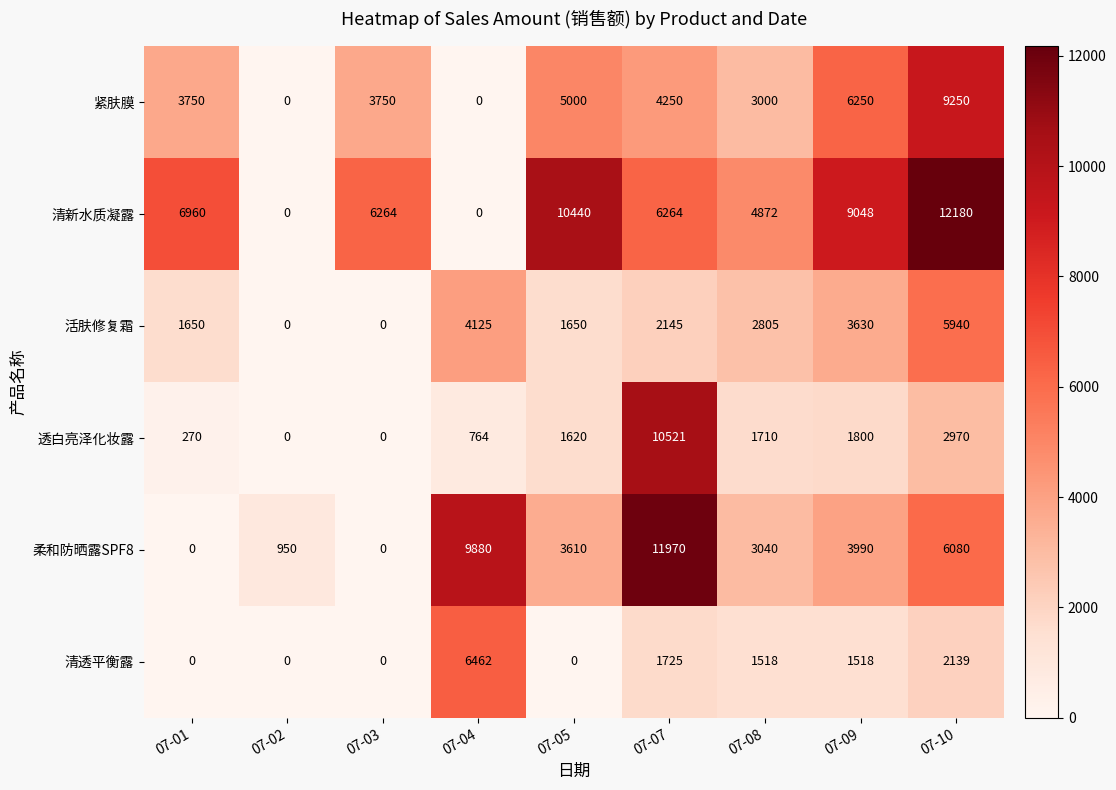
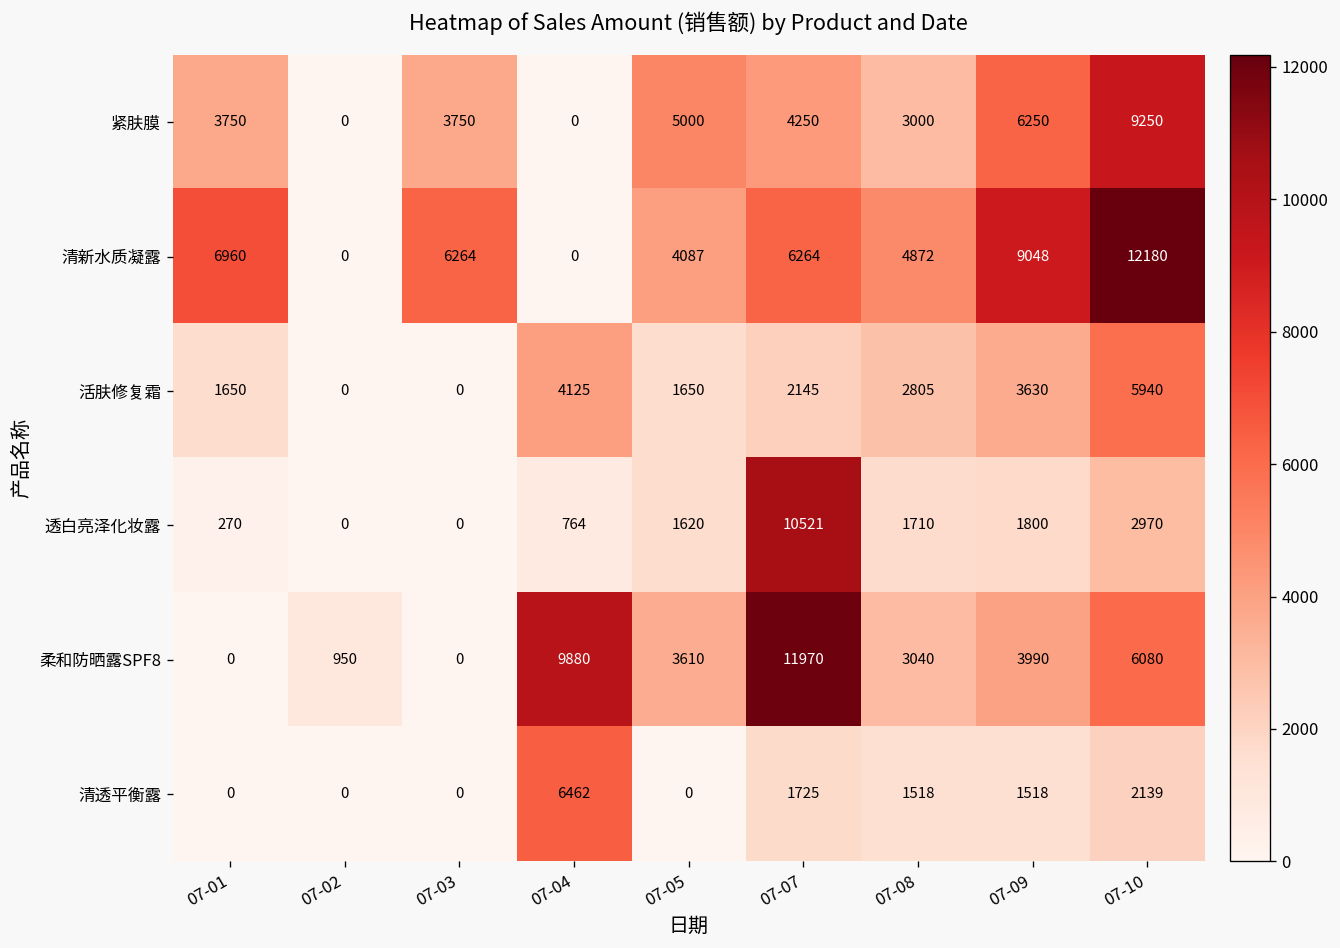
清新水质凝露, 07-05: 10440 -> 4087
